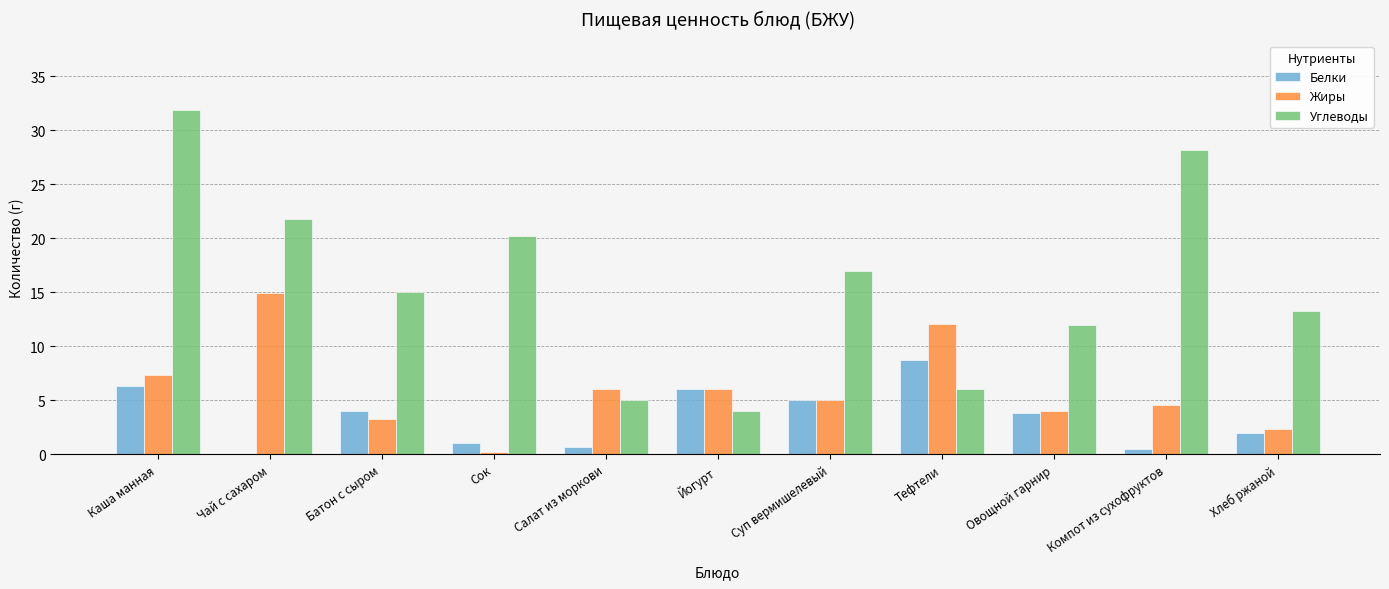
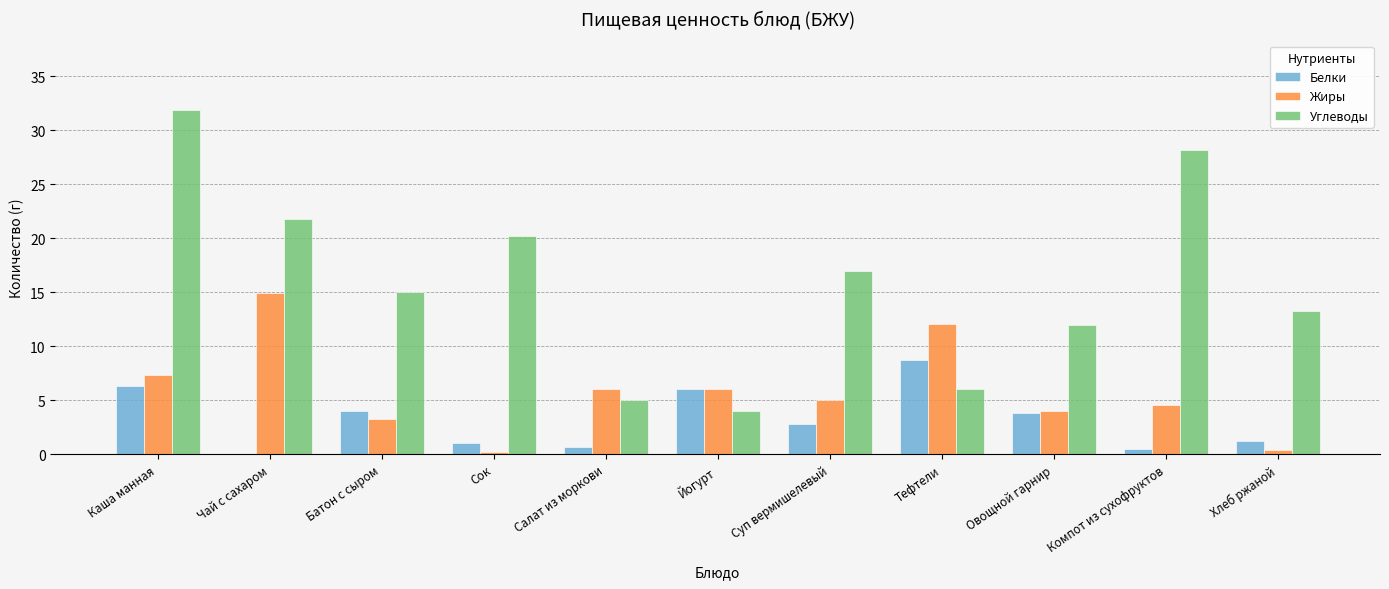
Белки, Суп вермишелевый: 5.0 -> 2.8
Белки, Хлеб ржаной: 2.0 -> 1.2
Жиры, Хлеб ржаной: 2.4 -> 0.4
